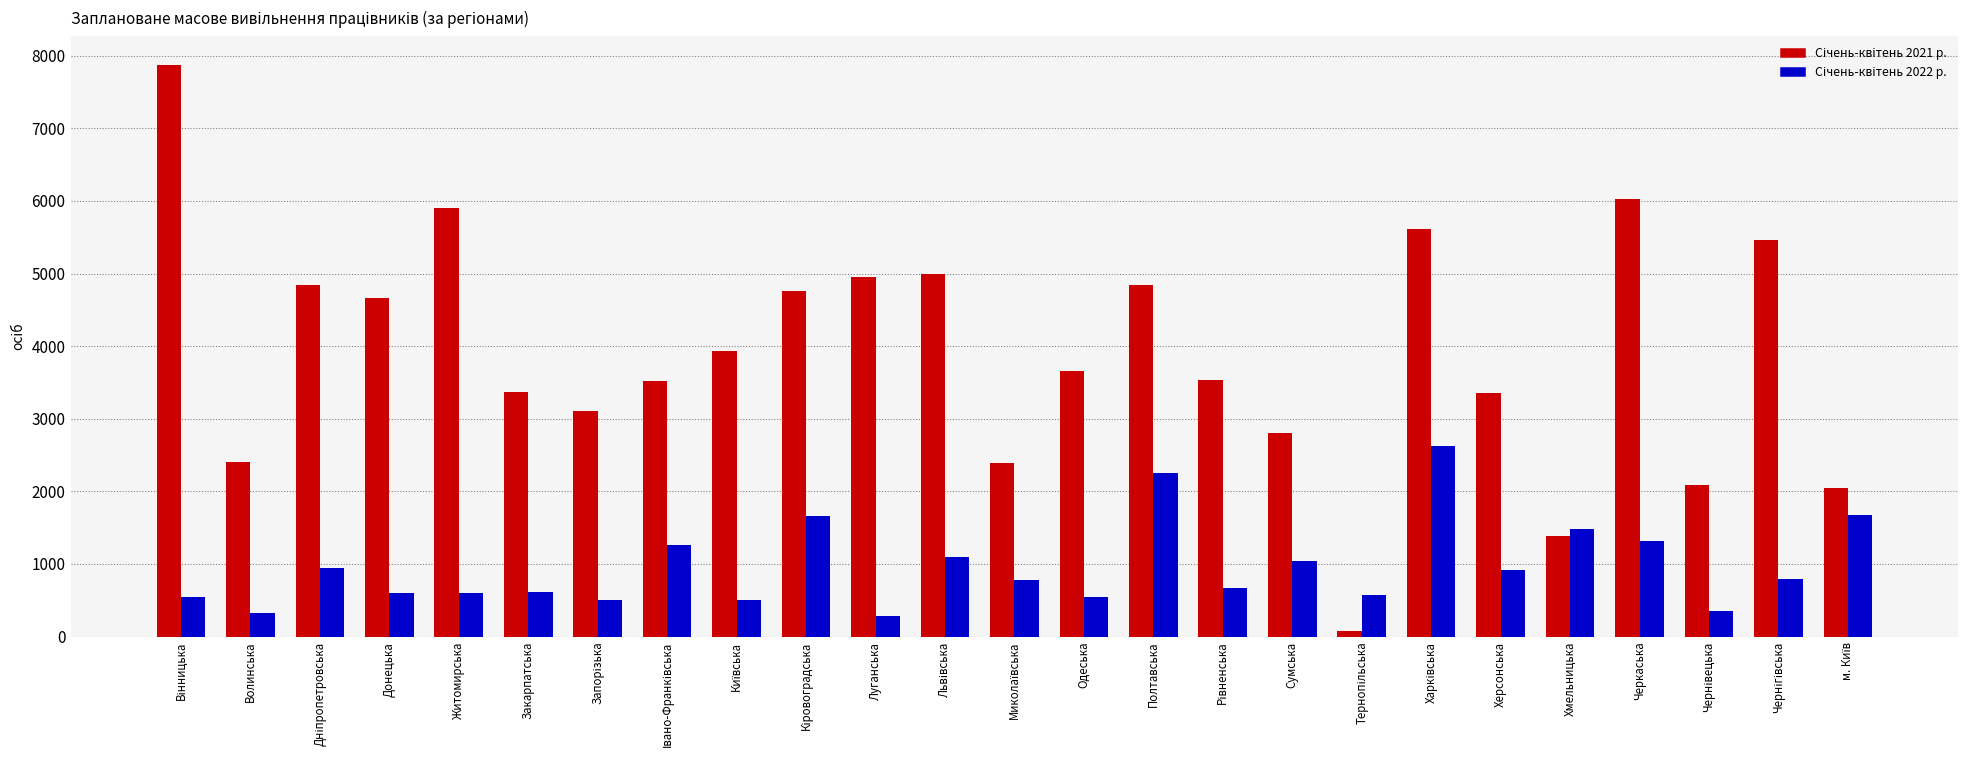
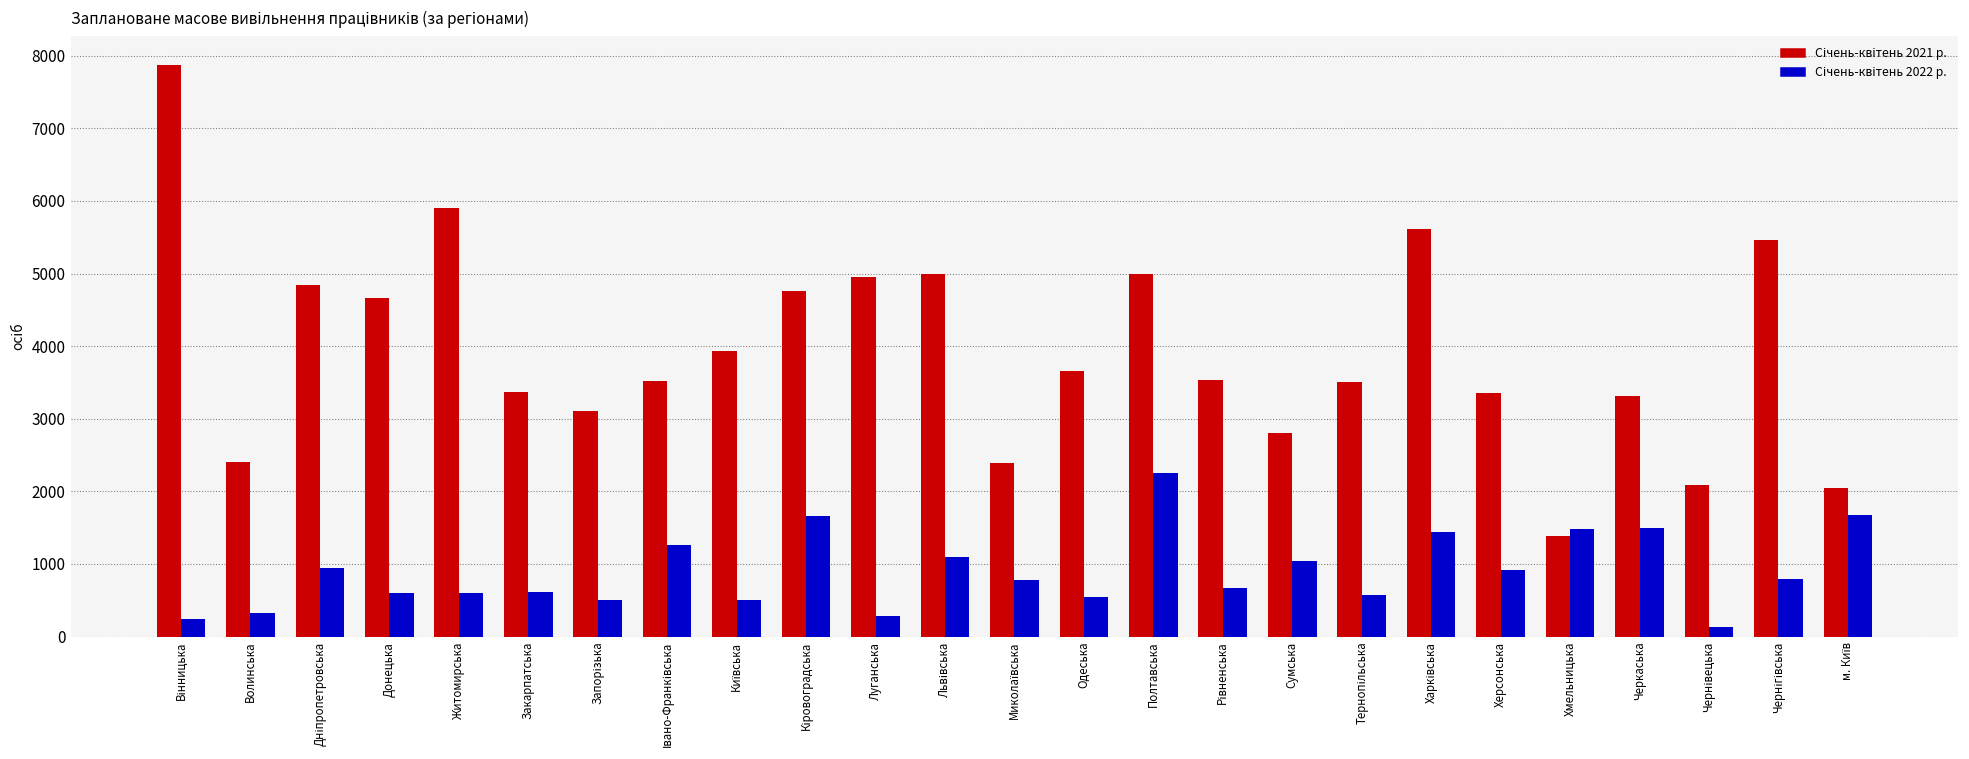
Січень-квітень 2022 р., Вінницька: 500 -> 200
Січень-квітень 2021 р., Полтавська: 4800 -> 5000
Січень-квітень 2021 р., Тернопільська: 100 -> 3500
Січень-квітень 2022 р., Харківська: 2600 -> 1400
Січень-квітень 2021 р., Черкаська: 6000 -> 3300
Січень-квітень 2022 р., Черкаська: 1300 -> 1500
Січень-квітень 2022 р., Чернівецька: 300 -> 100
